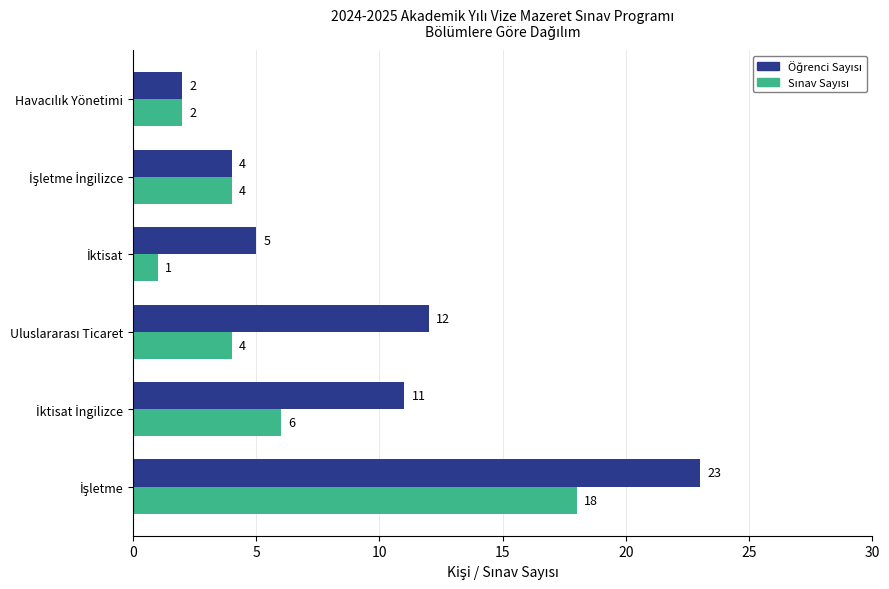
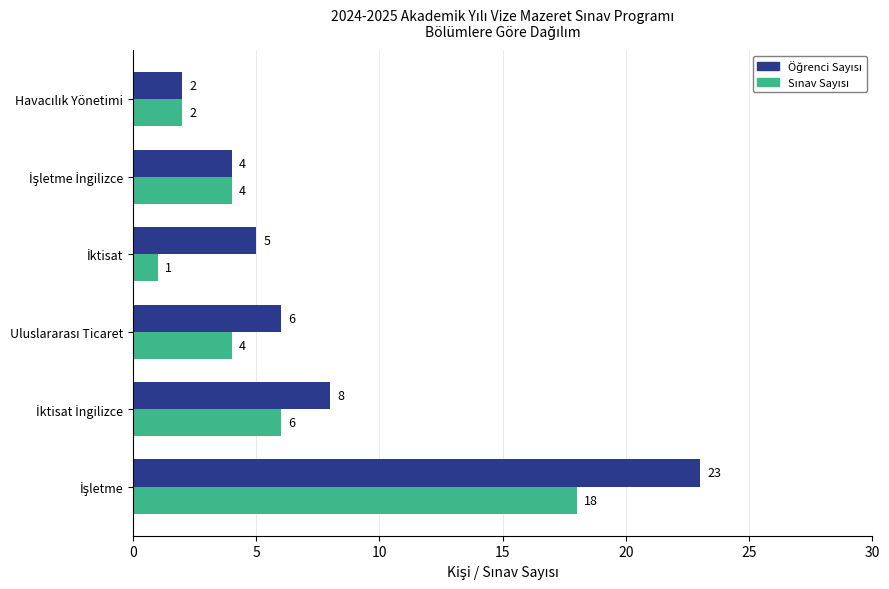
Öğrenci Sayısı, Uluslararası Ticaret: 12 -> 6
Öğrenci Sayısı, İktisat İngilizce: 11 -> 8
